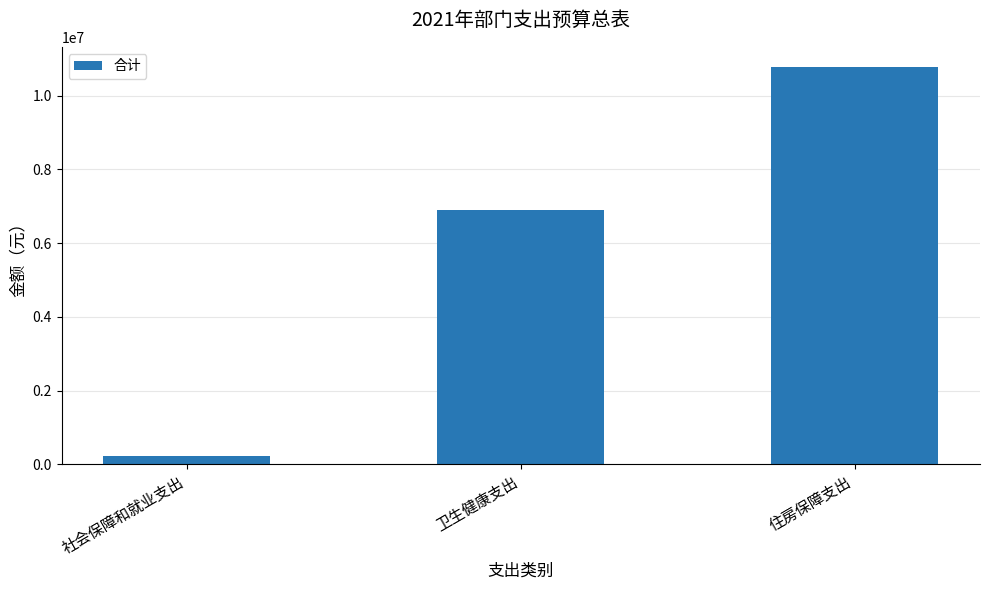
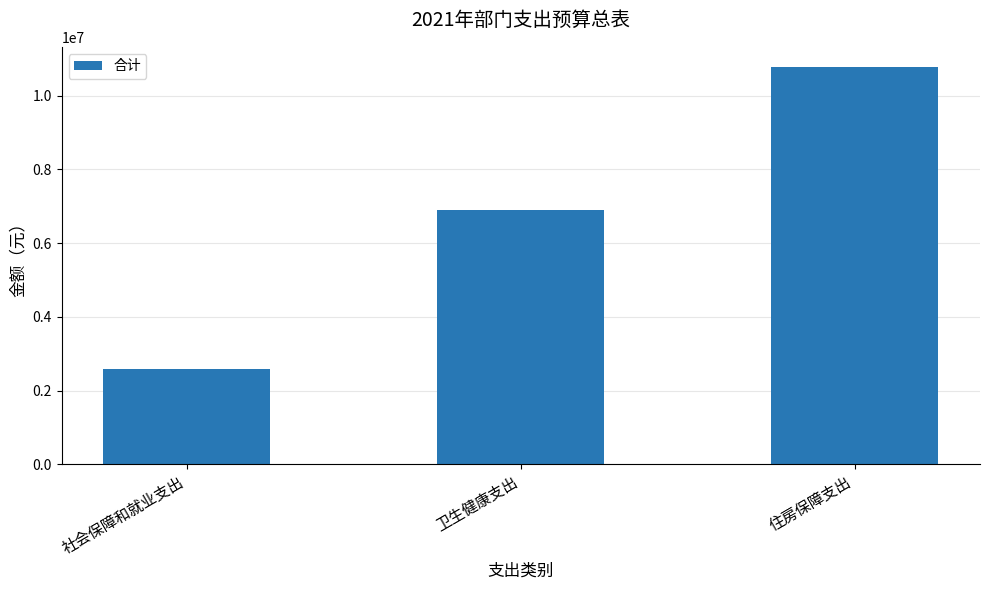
社会保障和就业支出: 200000 -> 2600000
